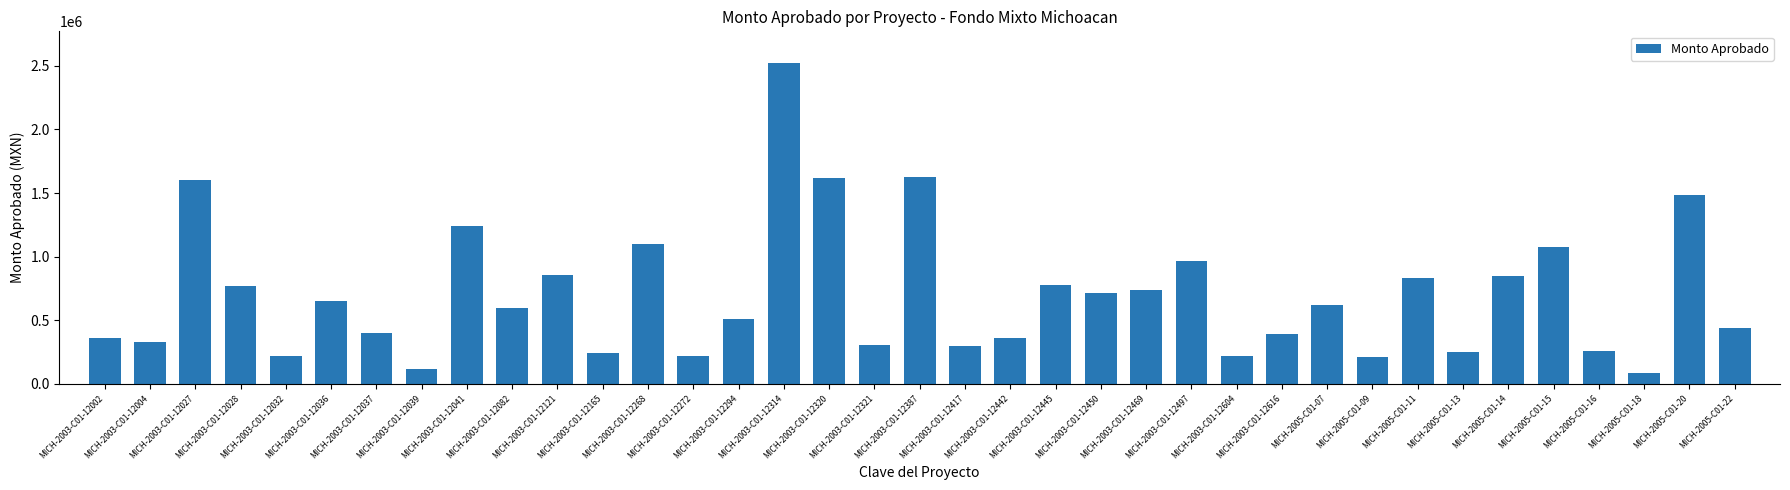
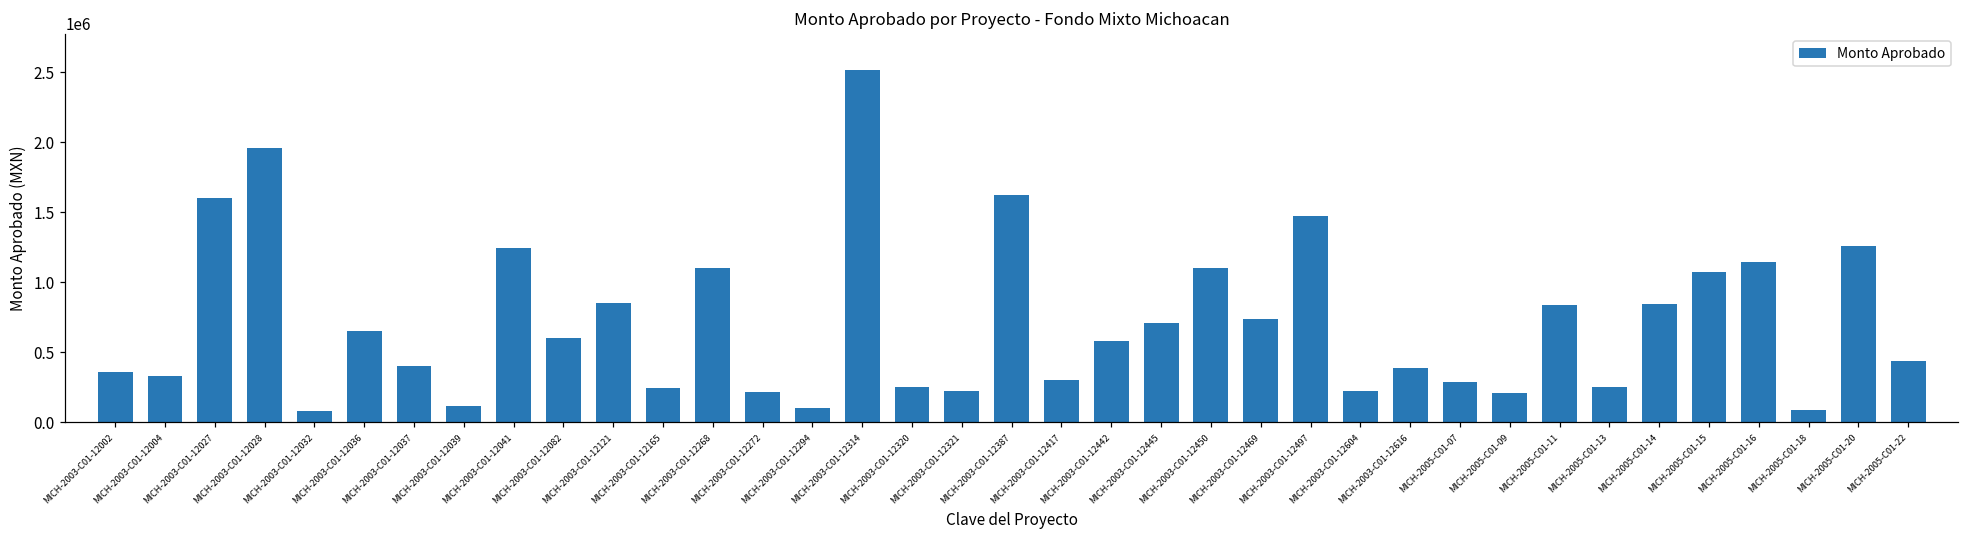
MICH-2003-C01-12028: 770000 -> 1960000
MICH-2003-C01-12032: 220000 -> 80000
MICH-2003-C01-12294: 510000 -> 100000
MICH-2003-C01-12320: 1620000 -> 260000
MICH-2003-C01-12321: 310000 -> 220000
MICH-2003-C01-12442: 360000 -> 580000
MICH-2003-C01-12445: 780000 -> 710000
MICH-2003-C01-12450: 710000 -> 1100000
MICH-2003-C01-12497: 970000 -> 1470000
MICH-2005-C01-07: 620000 -> 290000
MICH-2005-C01-16: 260000 -> 1140000
MICH-2005-C01-20: 1480000 -> 1260000
